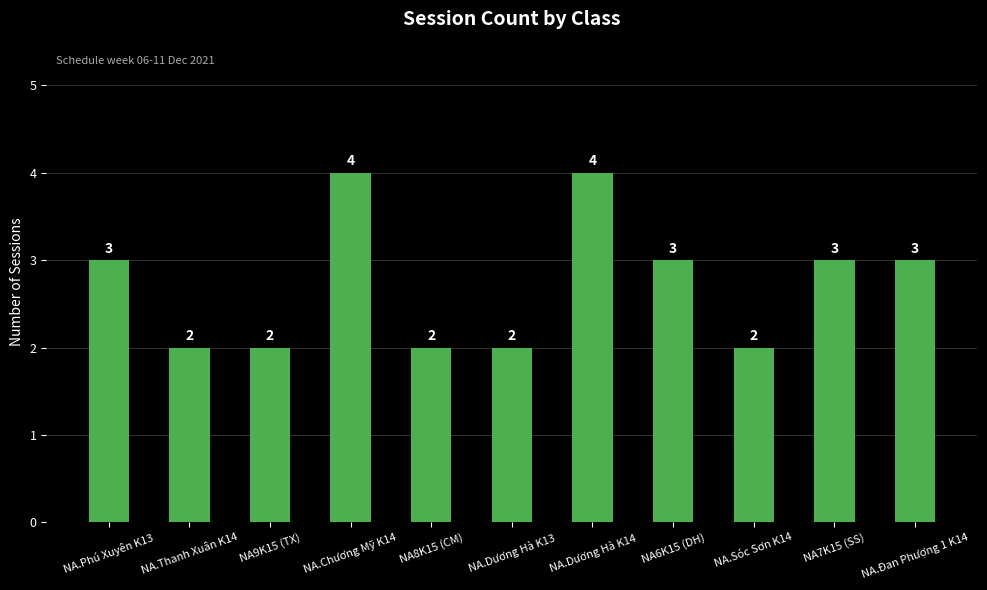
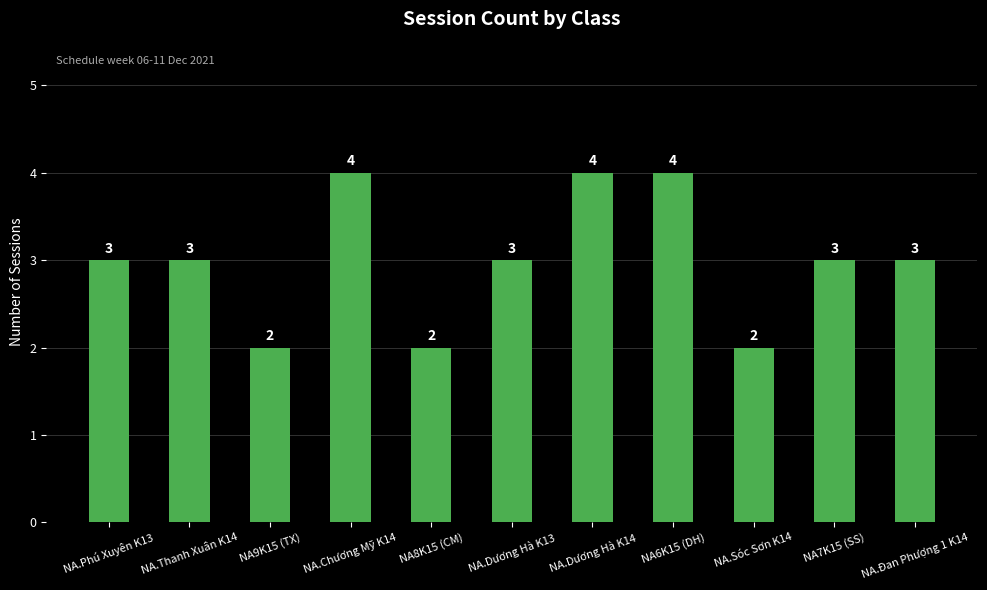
NA.Thanh Xuân K14: 2 -> 3
NA.Dương Hà K13: 2 -> 3
NA6K15 (DH): 3 -> 4
